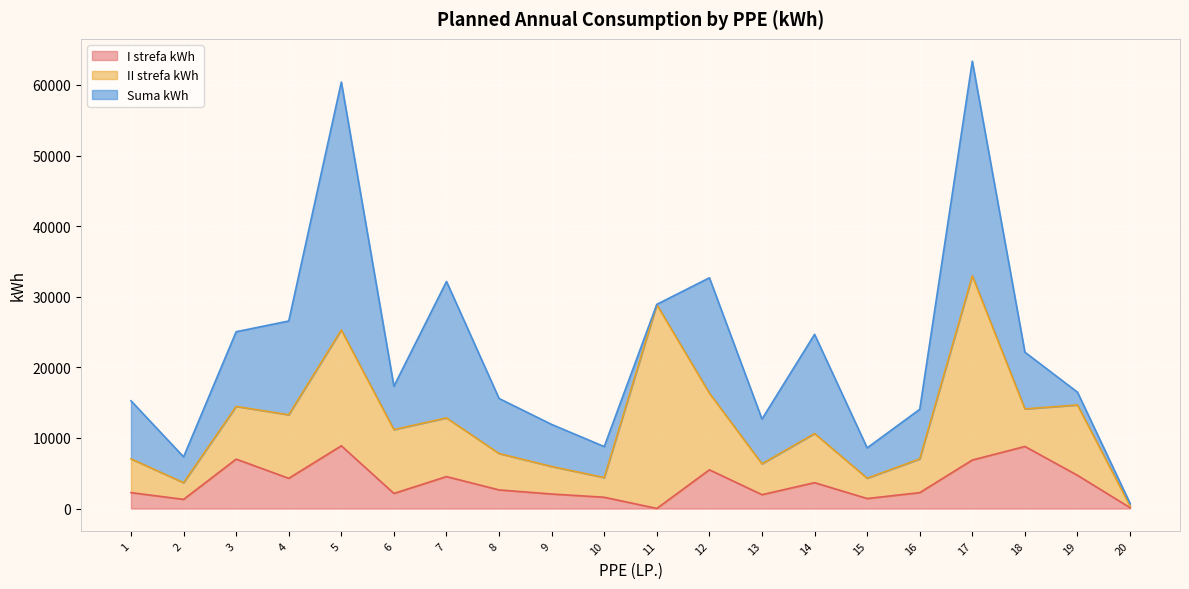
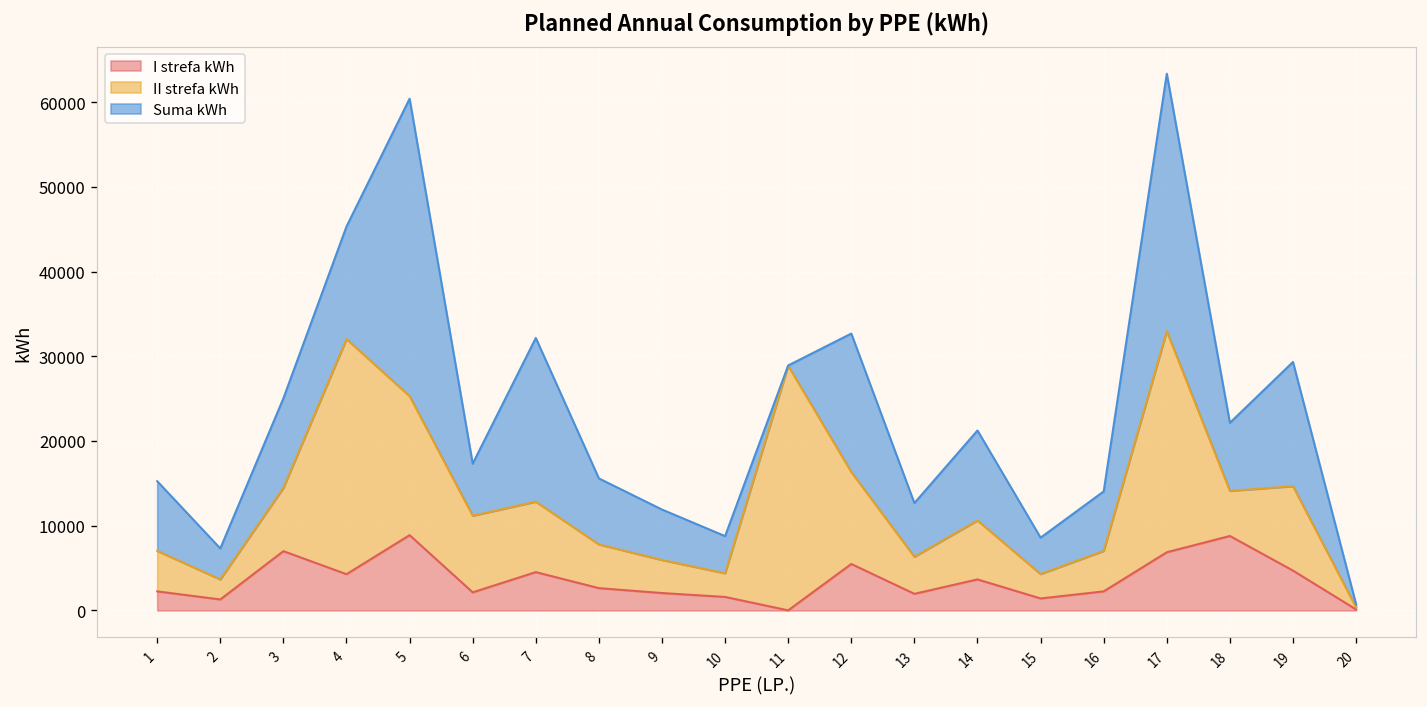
II strefa kWh, 4: 9000 -> 28000
Suma kWh, 14: 14000 -> 11000
Suma kWh, 19: 2000 -> 15000
